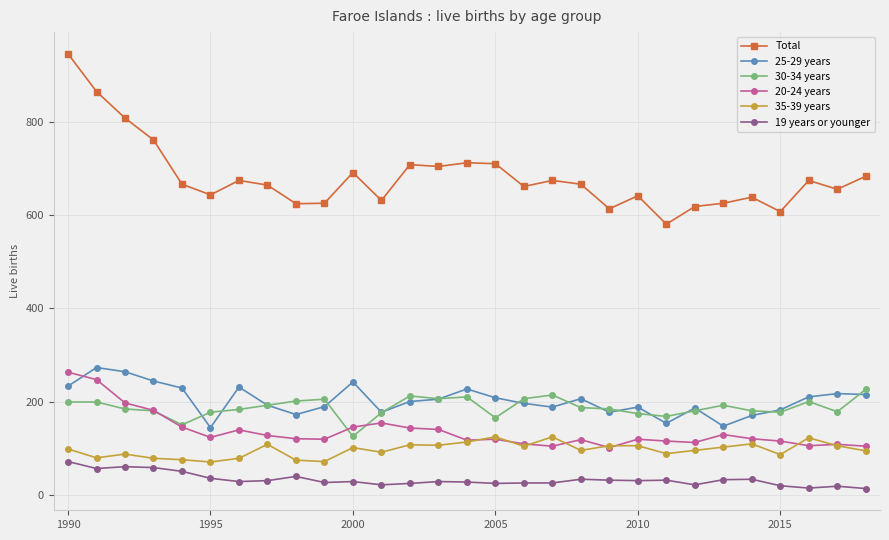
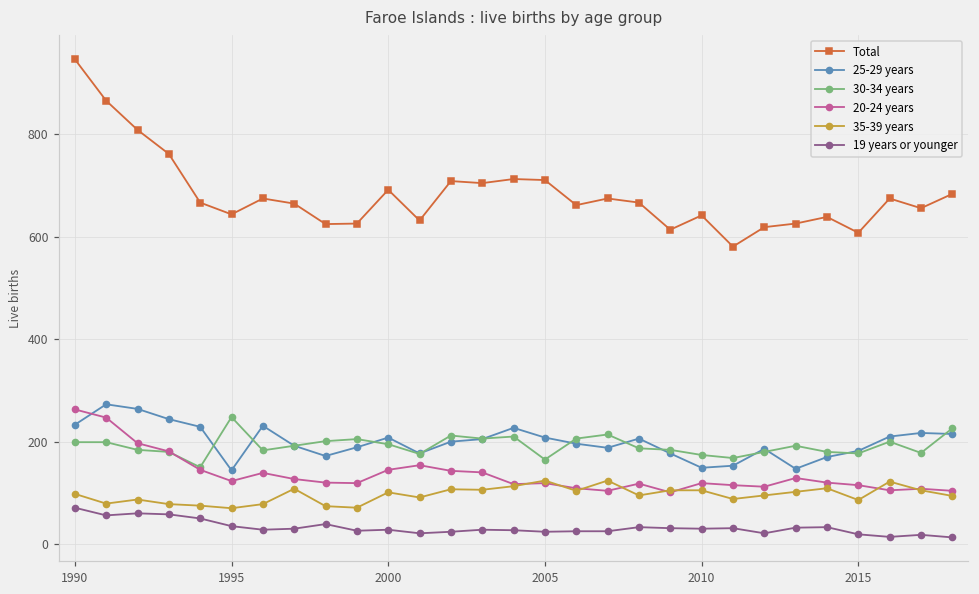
30-34 years, 1995: 180 -> 250
25-29 years, 2000: 240 -> 210
30-34 years, 2000: 130 -> 200
25-29 years, 2010: 190 -> 150
